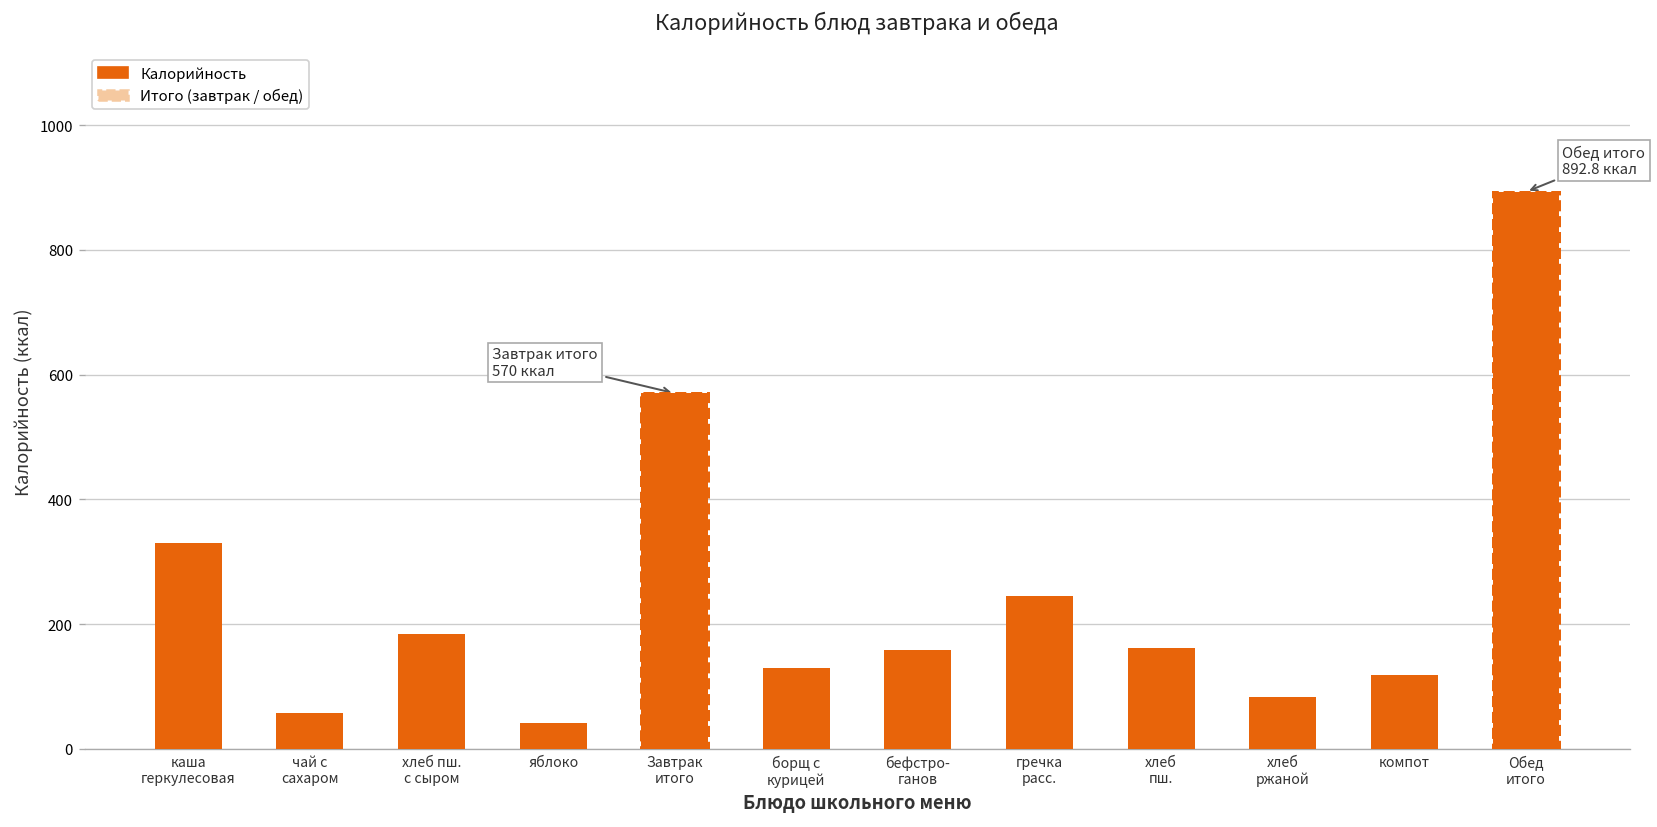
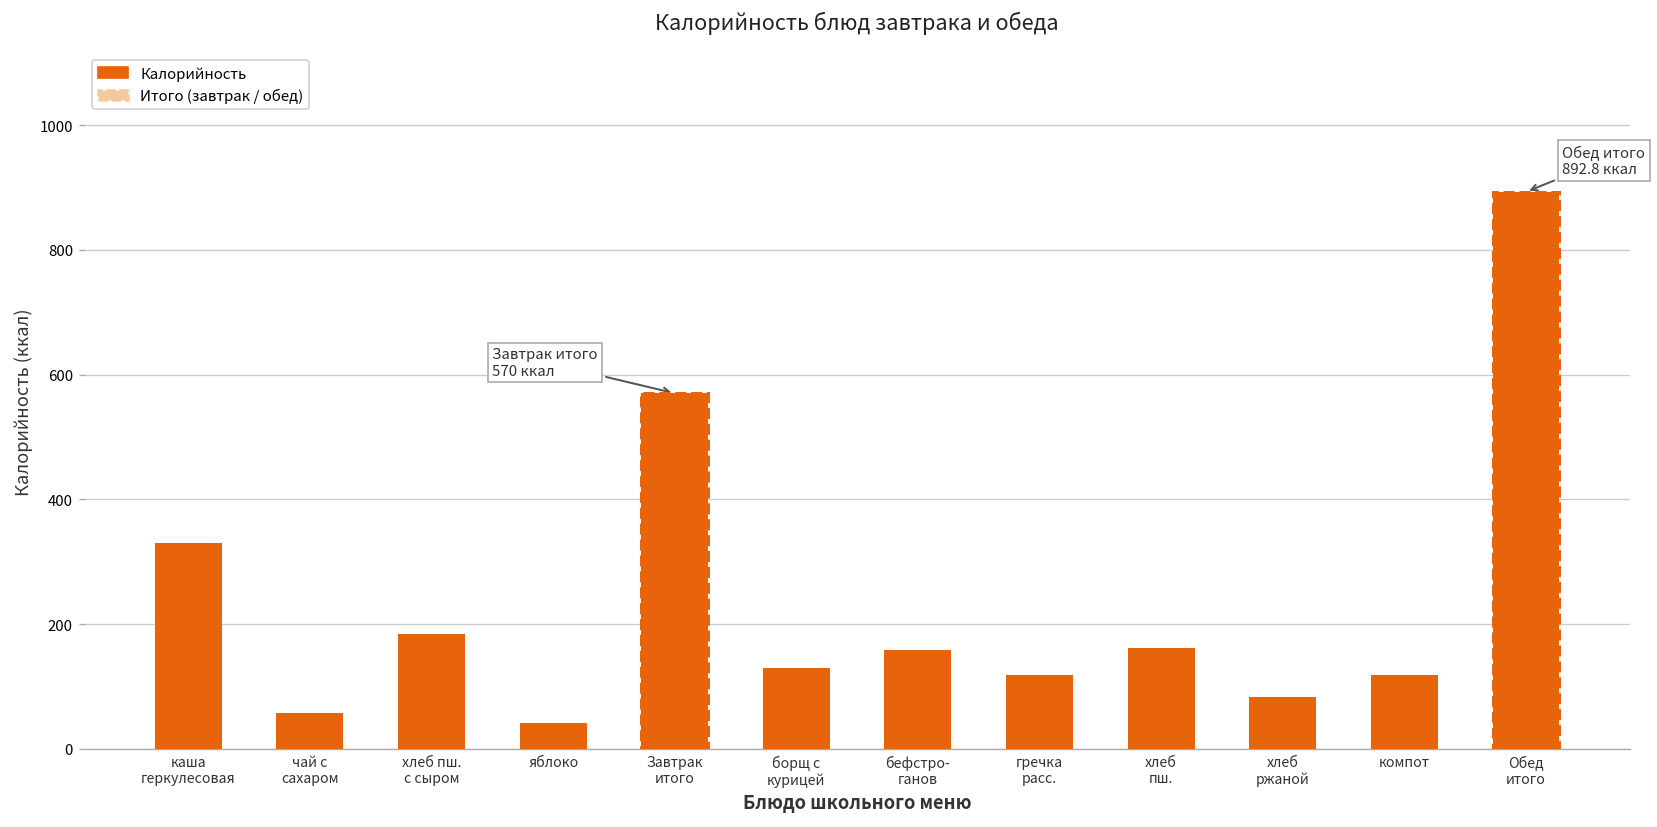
Калорийность, гречка расс.: 250 -> 120
